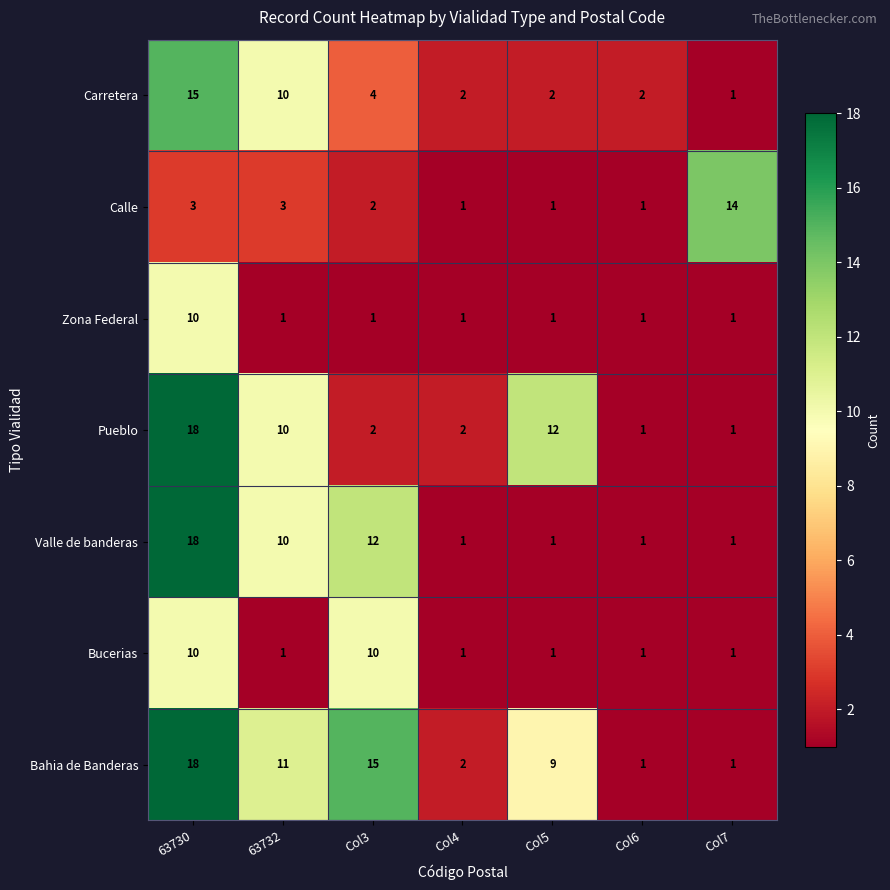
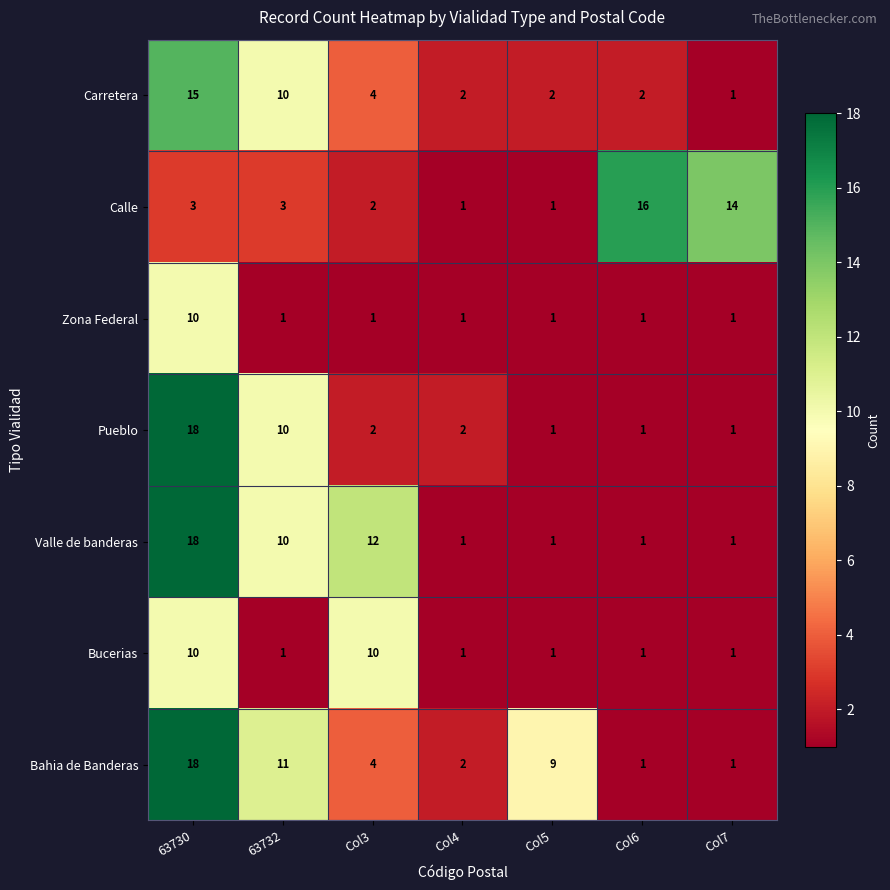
Calle, Col6: 1 -> 16
Pueblo, Col5: 12 -> 1
Bahia de Banderas, Col3: 15 -> 4
